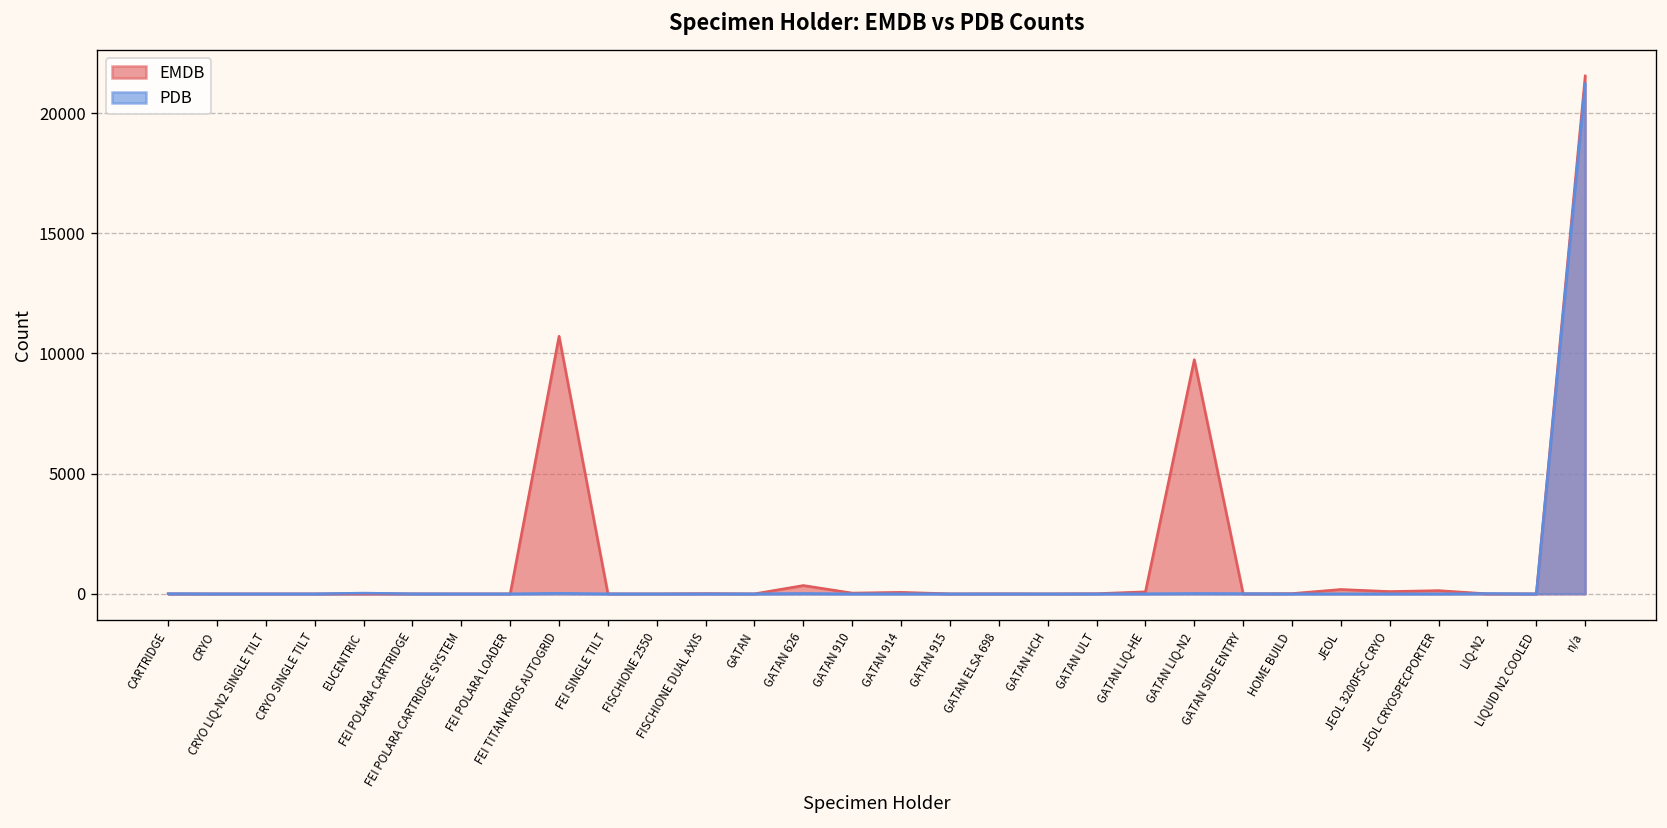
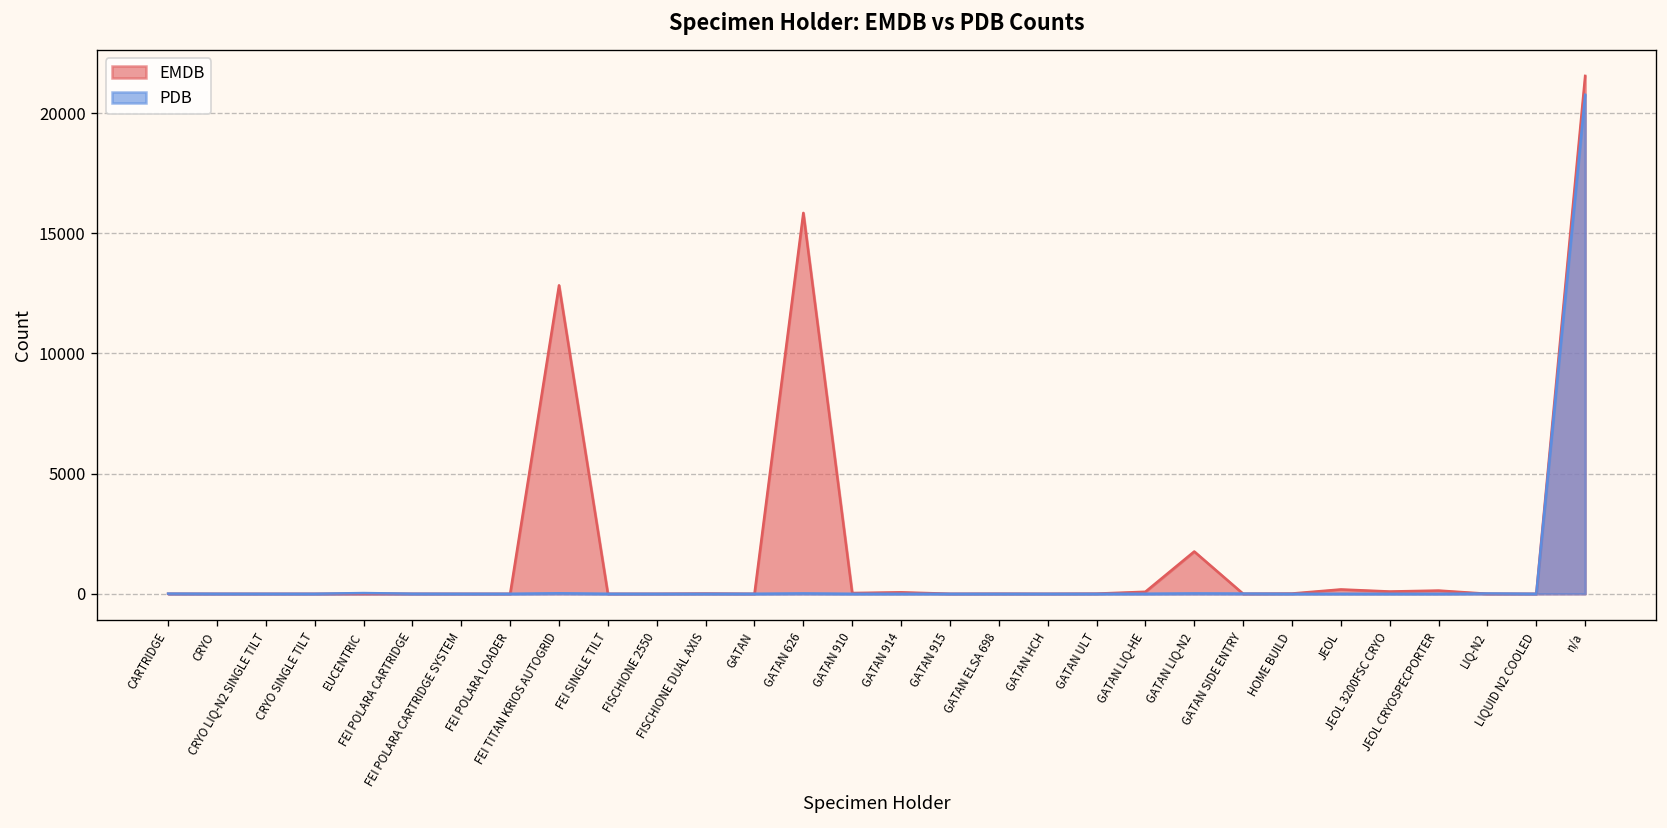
EMDB, FEI TITAN KRIOS AUTOGRID: 10700 -> 12800
EMDB, GATAN 626: 300 -> 15800
EMDB, GATAN LIQ-N2: 9700 -> 1800
PDB, n/a: 21200 -> 20800
